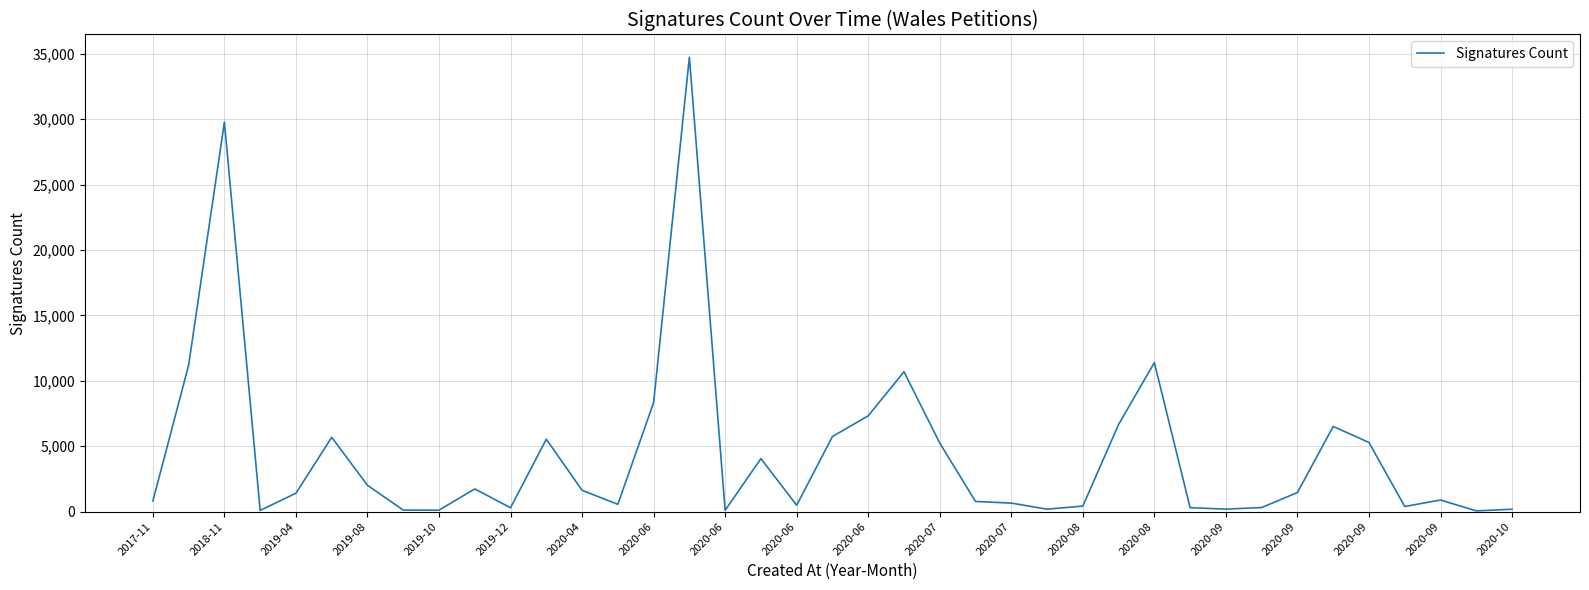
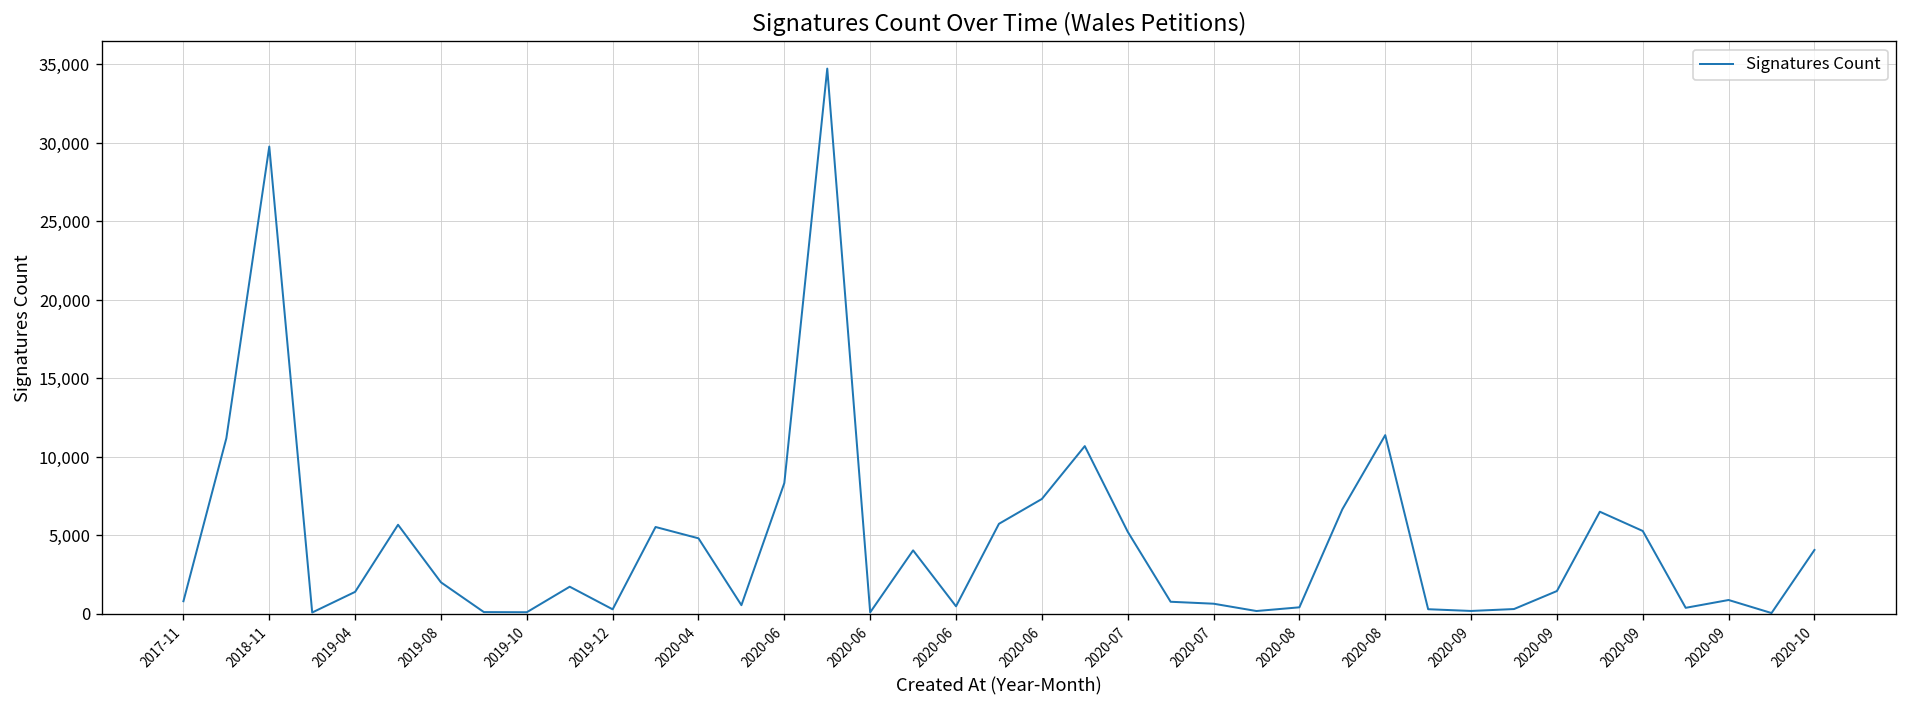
2020-04: 1,600 -> 4,800
2020-10: 200 -> 4,100
